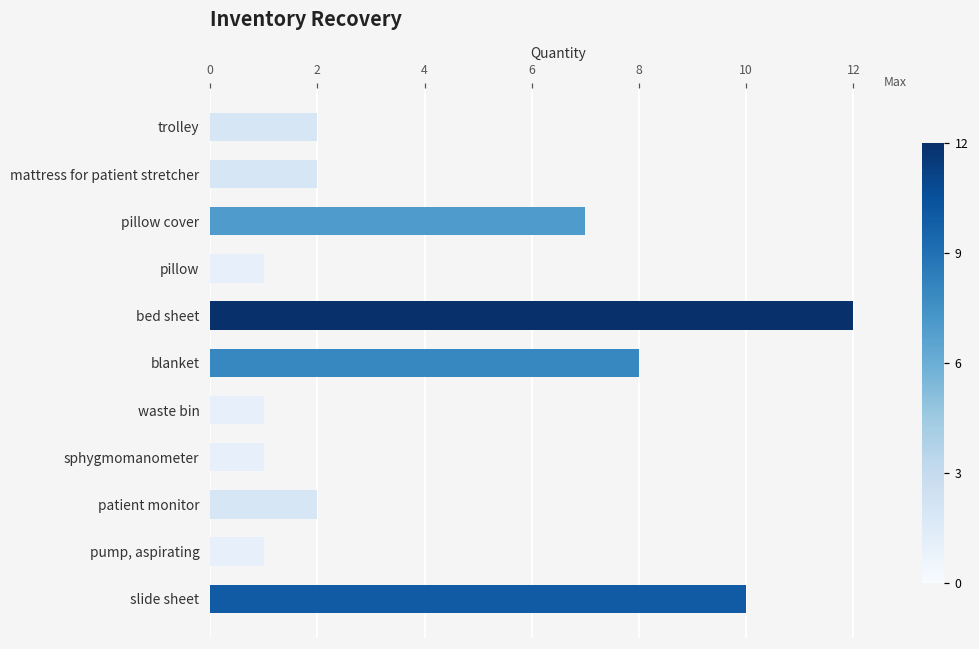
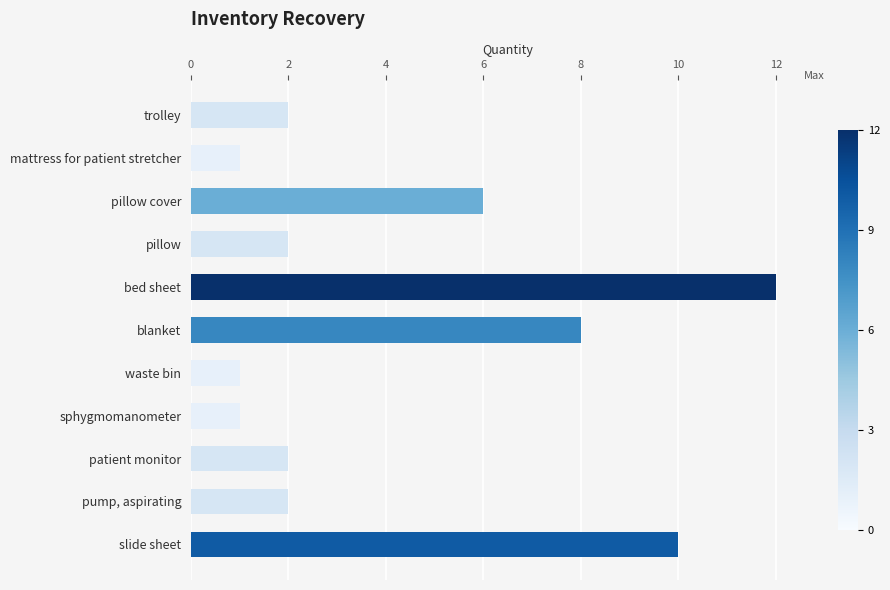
mattress for patient stretcher: 2 -> 1
pillow cover: 7 -> 6
pillow: 1 -> 2
pump, aspirating: 1 -> 2
